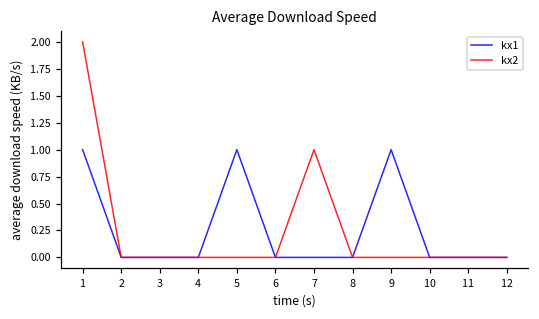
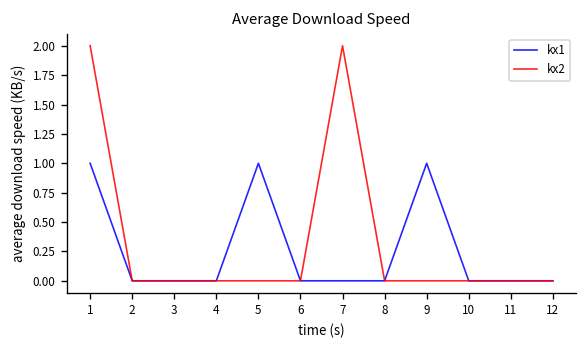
kx2, 7: 1 -> 2
